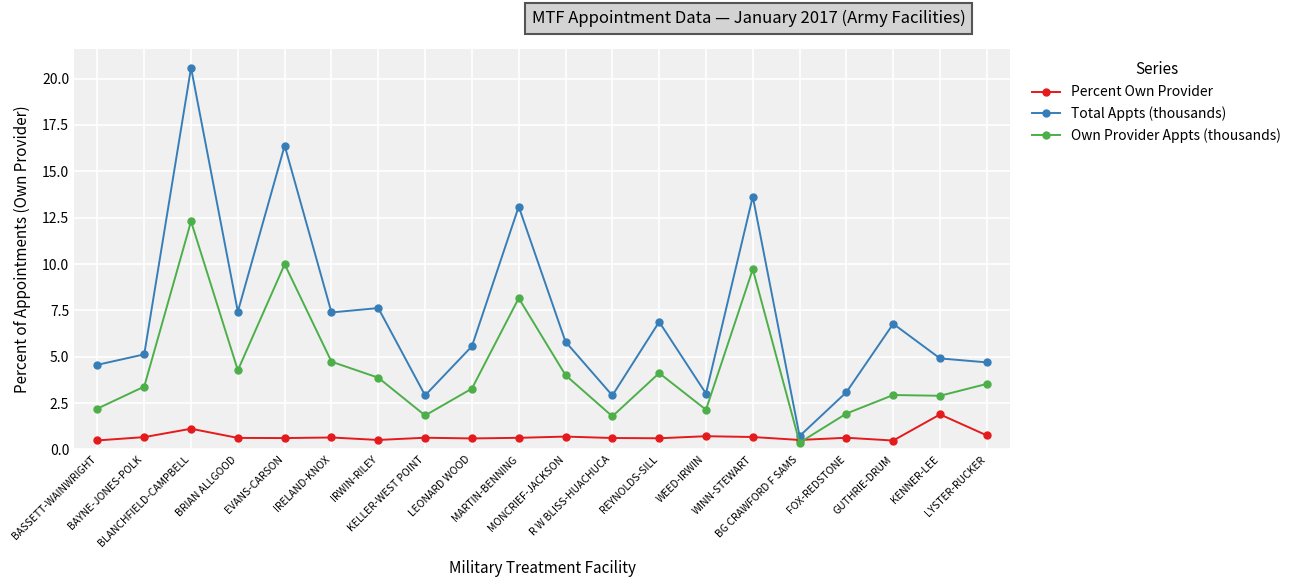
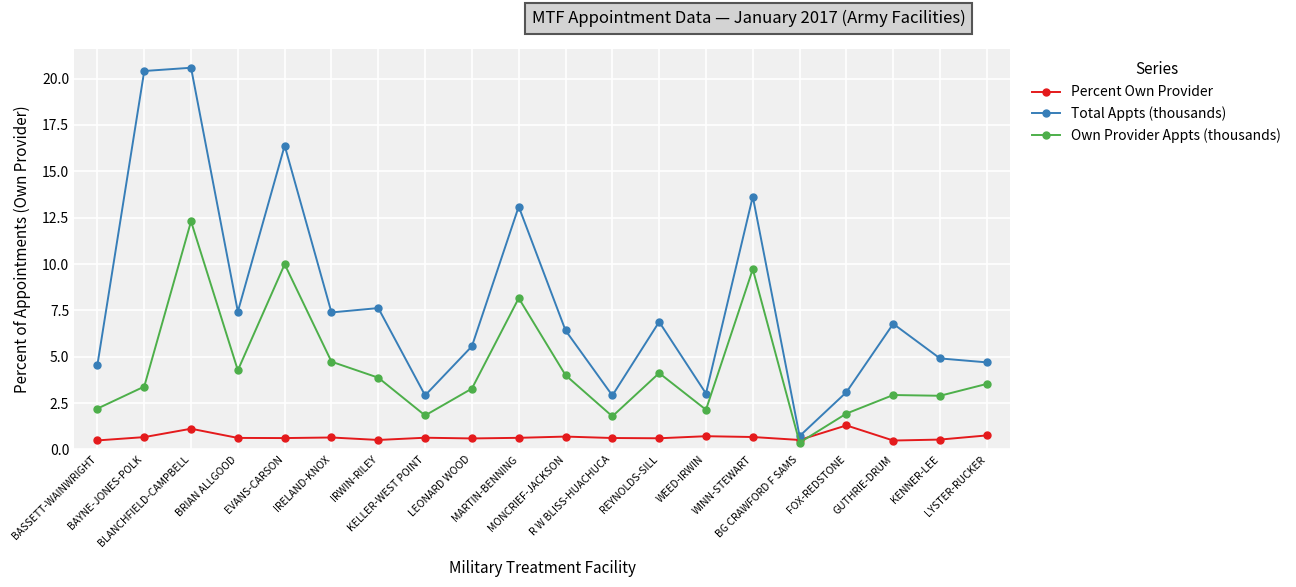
Total Appts (thousands), BAYNE-JONES-POLK: 5.1 -> 20.4
Total Appts (thousands), MONCRIEF-JACKSON: 5.8 -> 6.4
Percent Own Provider, FOX-REDSTONE: 0.6 -> 1.3
Percent Own Provider, KENNER-LEE: 1.9 -> 0.5
